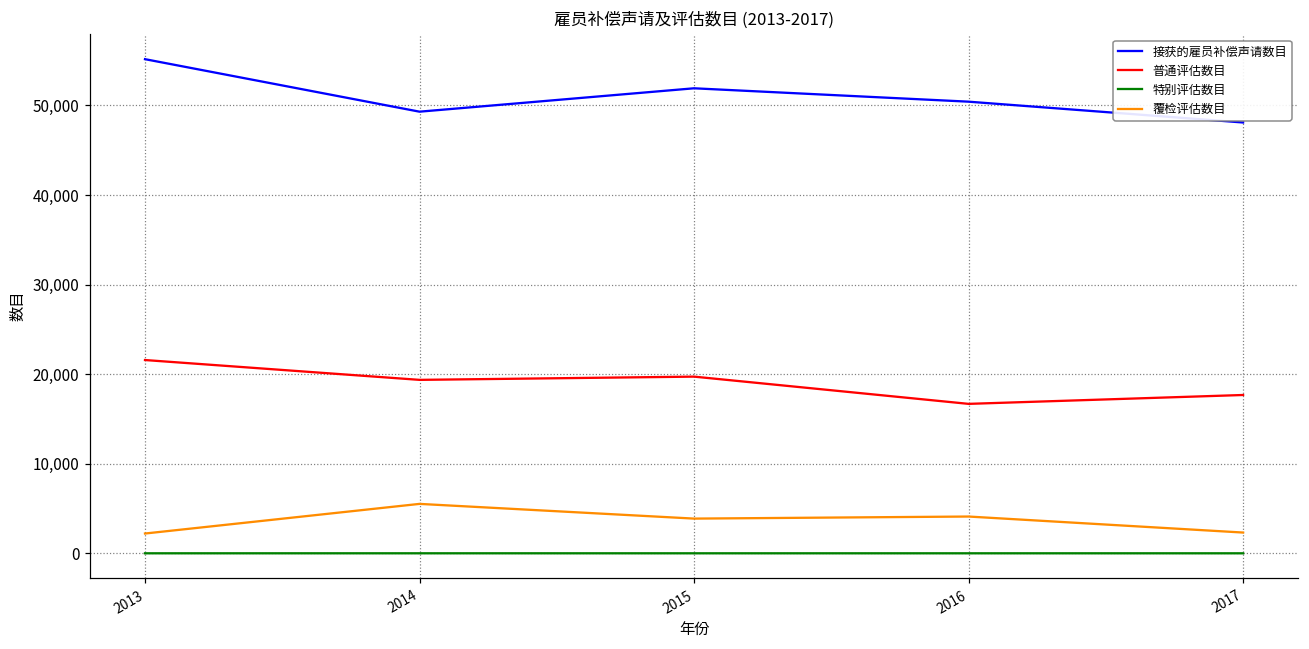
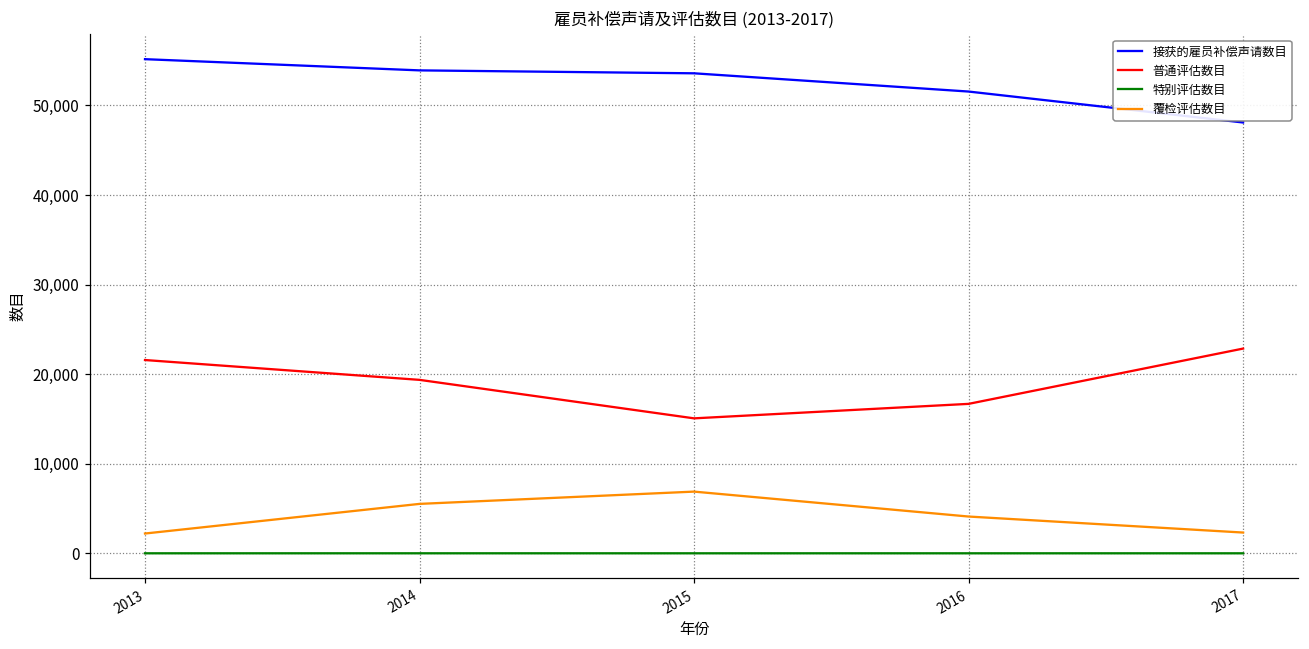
接获的雇员补偿声请数目, 2014: 49,000 -> 54,000
接获的雇员补偿声请数目, 2015: 52,000 -> 54,000
普通评估数目, 2015: 20,000 -> 15,000
覆检评估数目, 2015: 4,000 -> 7,000
接获的雇员补偿声请数目, 2016: 50,000 -> 52,000
普通评估数目, 2017: 18,000 -> 23,000
